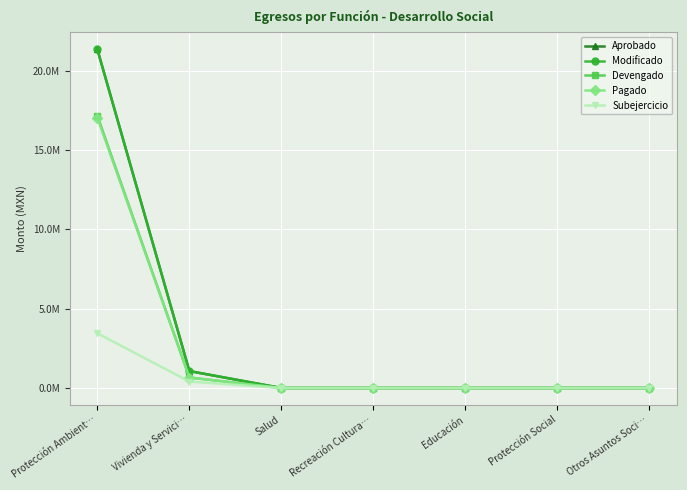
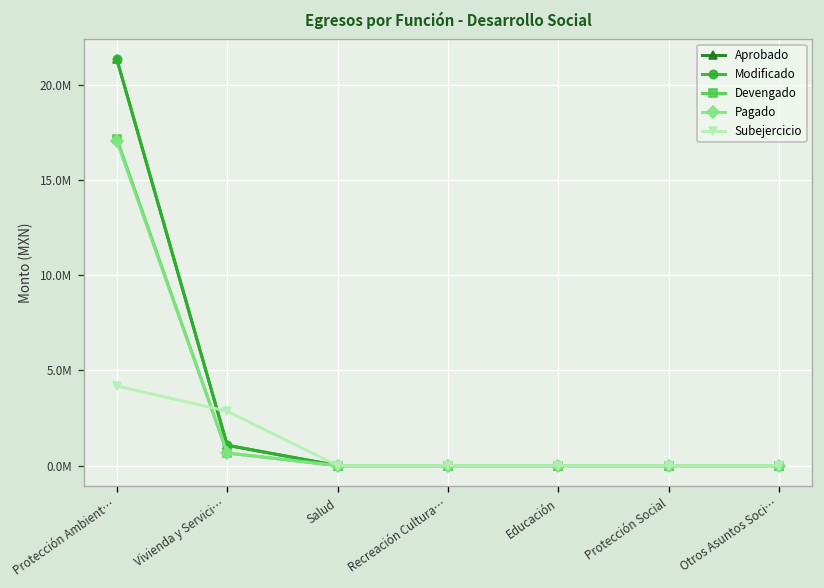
Subejercicio, Protección Ambient…: 3500000 -> 4200000
Subejercicio, Vivienda y Servici…: 400000 -> 2900000
